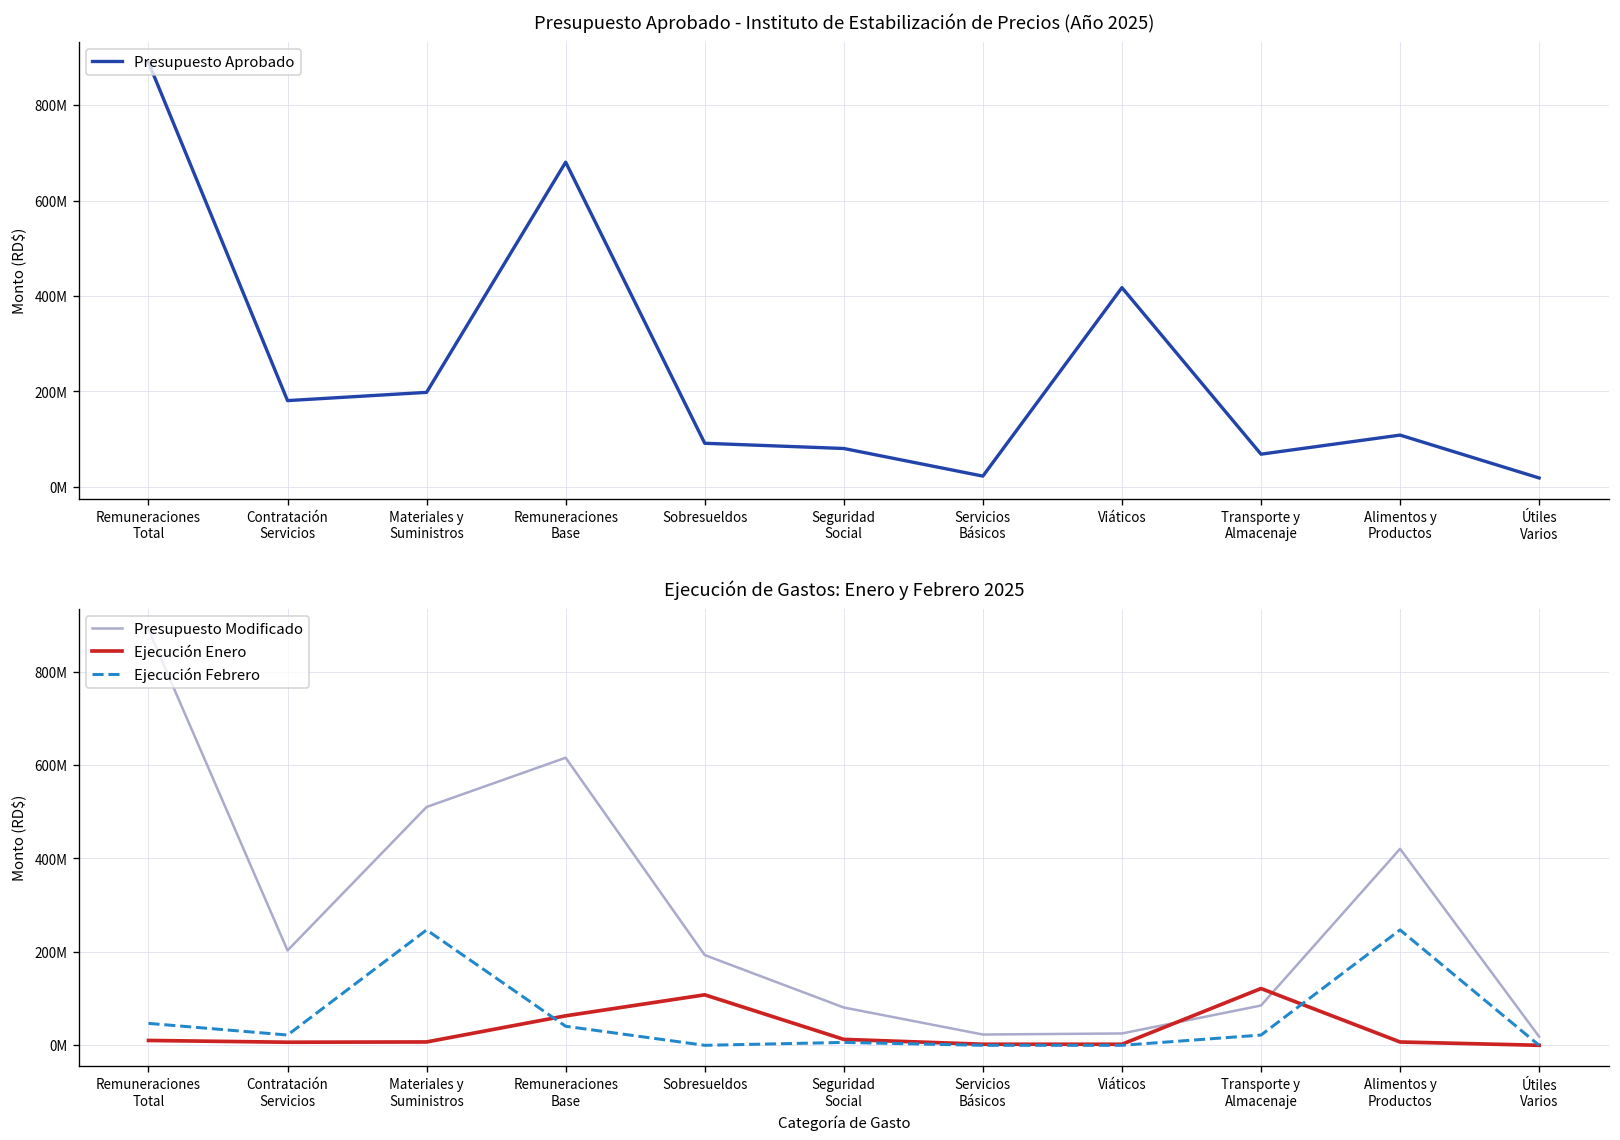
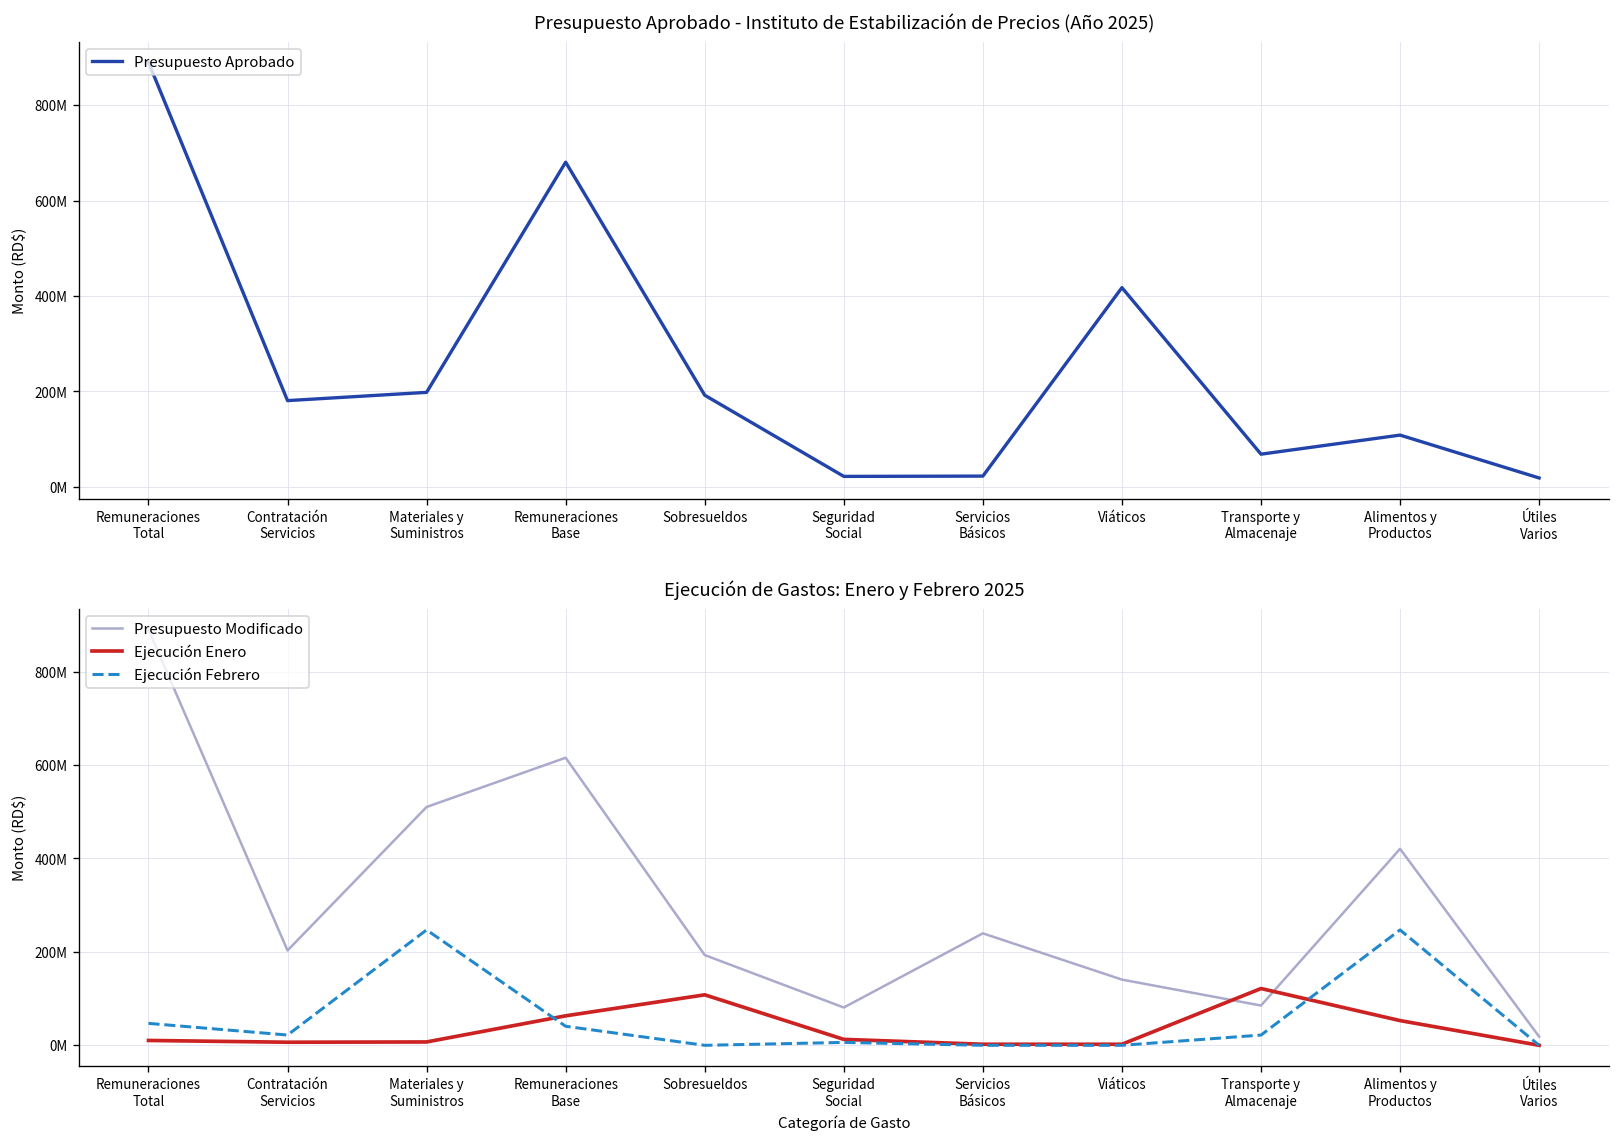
Presupuesto Aprobado - Instituto de Estabilización de Precios (Año 2025), Sobresueldos: 90000000 -> 190000000
Presupuesto Aprobado - Instituto de Estabilización de Precios (Año 2025), Seguridad Social: 80000000 -> 20000000
Ejecución de Gastos: Enero y Febrero 2025, Presupuesto Modificado, Servicios Básicos: 20000000 -> 240000000
Ejecución de Gastos: Enero y Febrero 2025, Presupuesto Modificado, Viáticos: 30000000 -> 140000000
Ejecución de Gastos: Enero y Febrero 2025, Ejecución Enero, Alimentos y Productos: 10000000 -> 50000000
